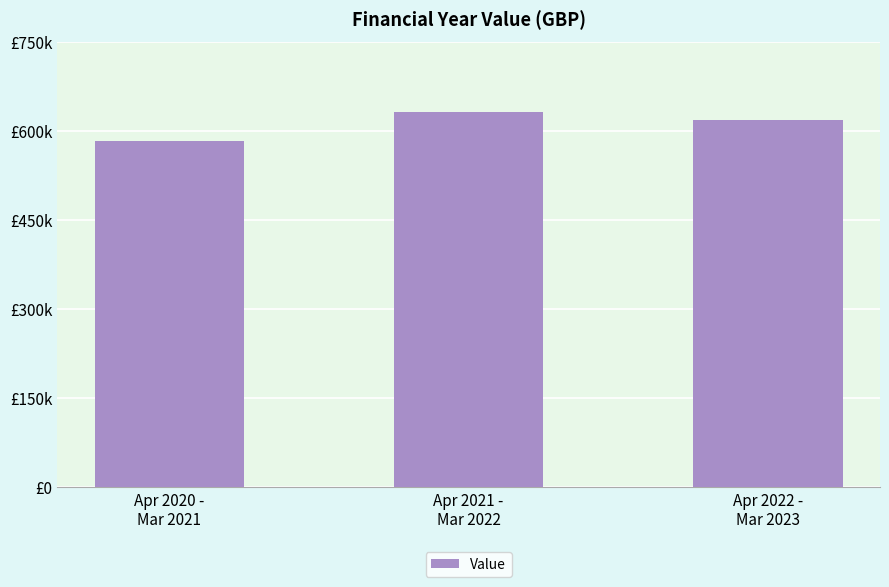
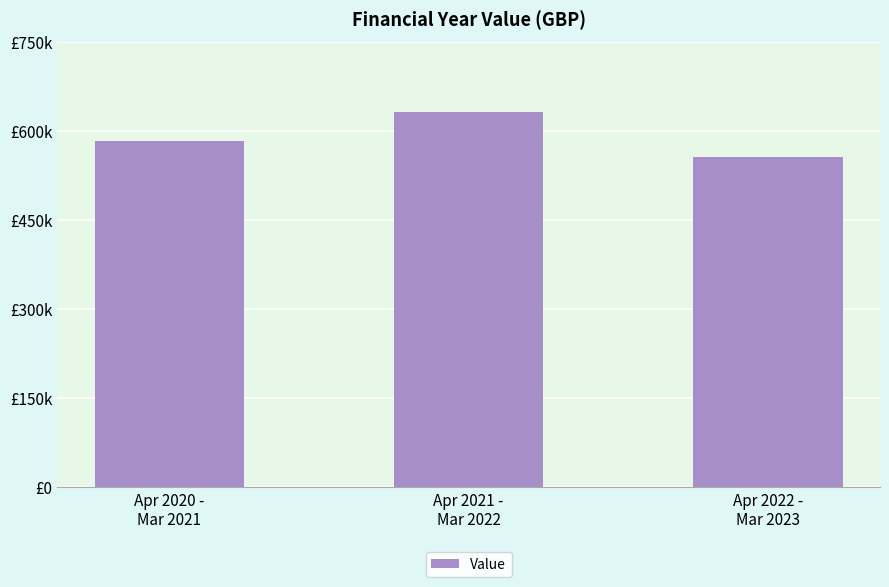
Apr 2022 - Mar 2023: £620000 -> £560000
